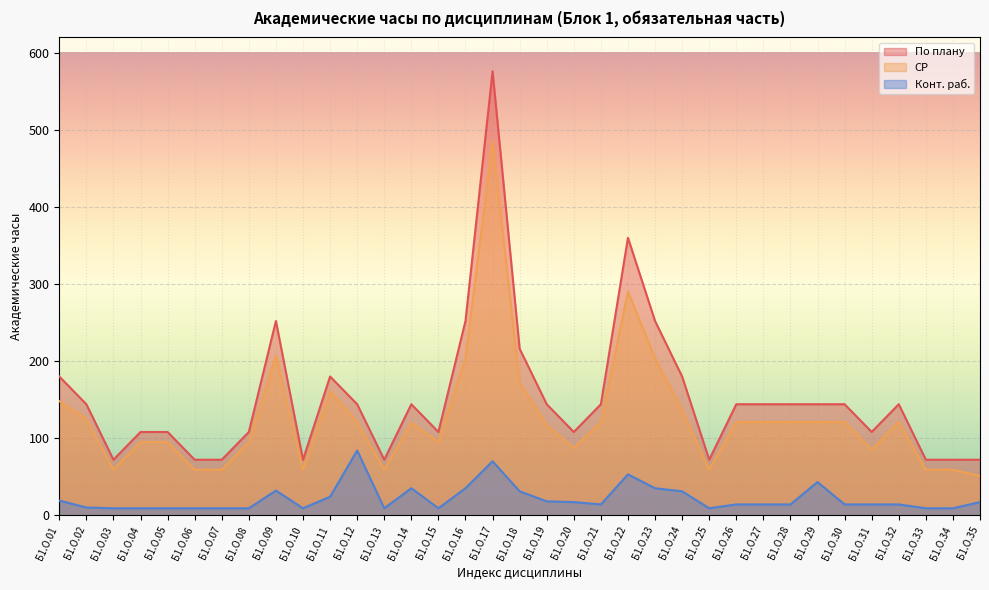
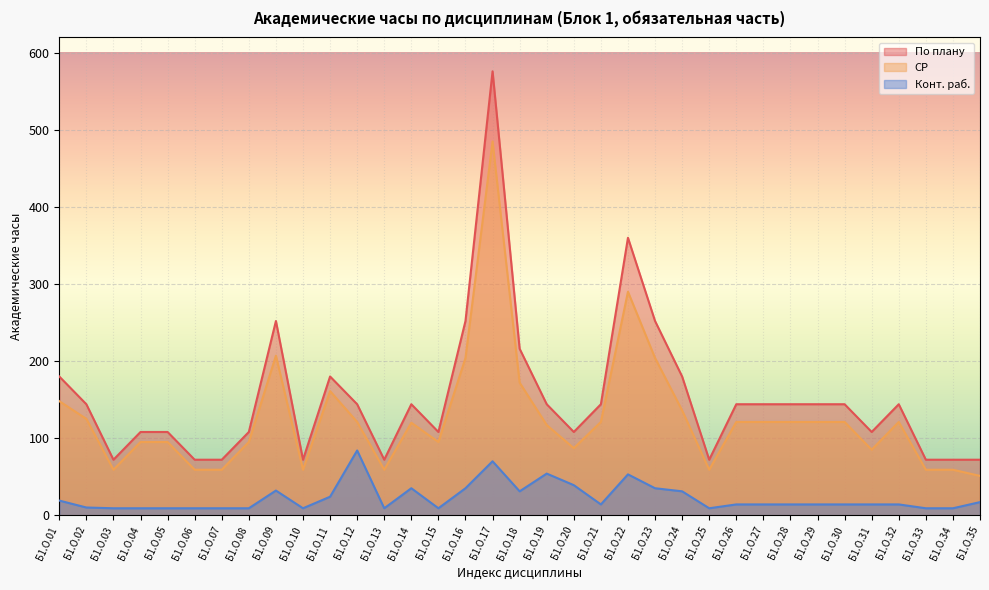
Конт. раб., Б1.О.19: 20 -> 50
Конт. раб., Б1.О.20: 20 -> 40
Конт. раб., Б1.О.29: 40 -> 10
